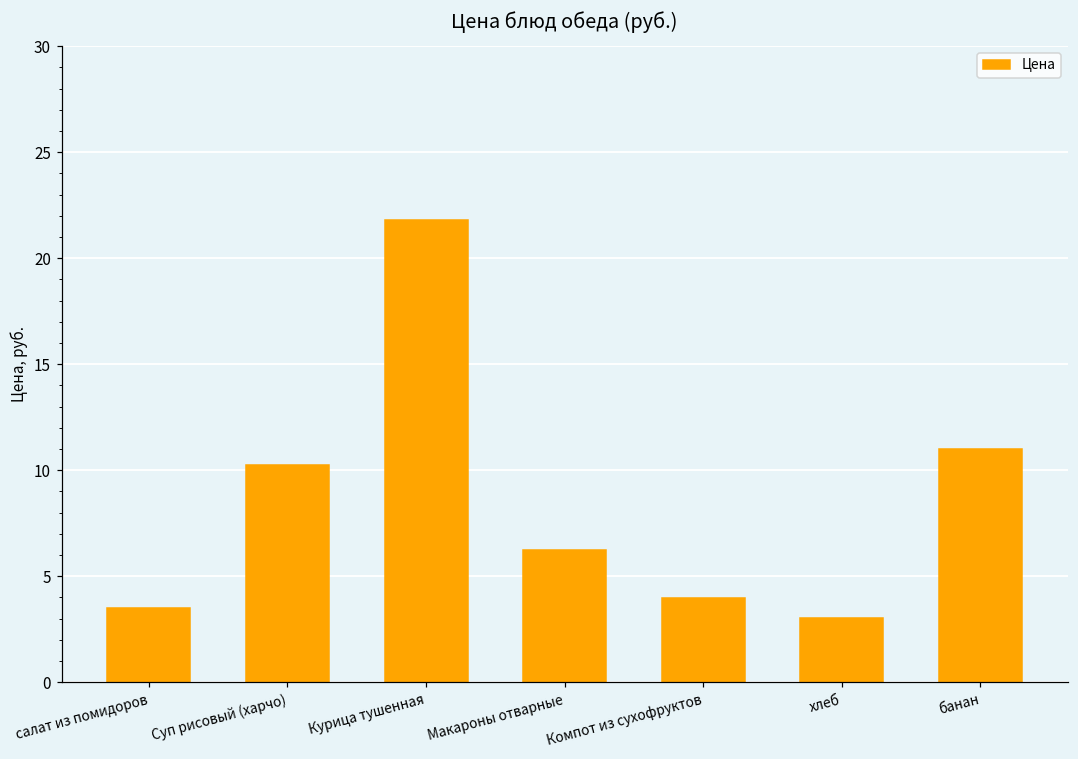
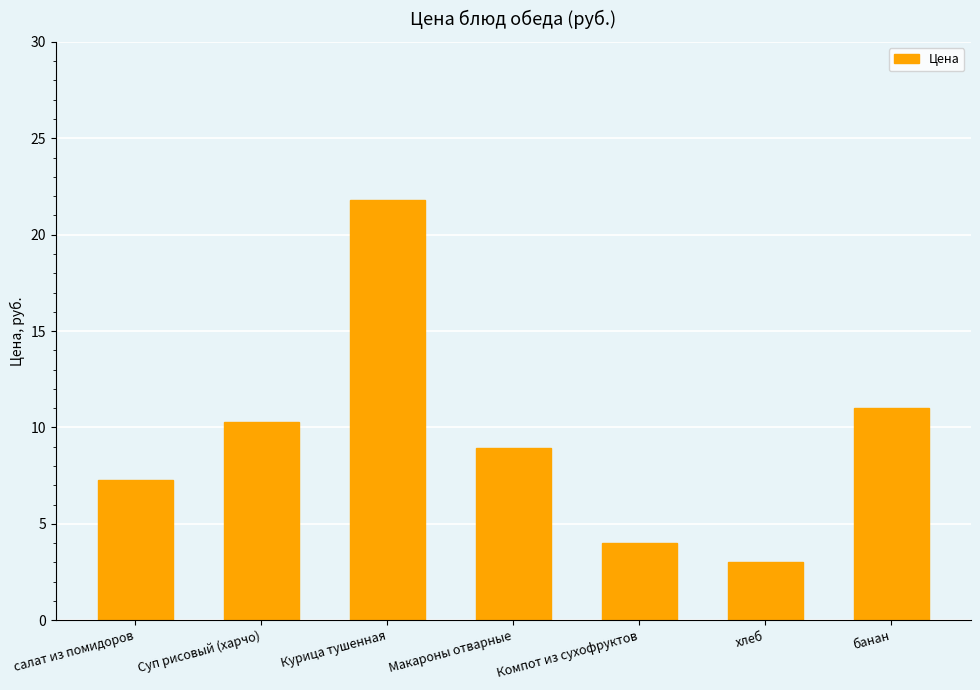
салат из помидоров: 3.5 -> 7.3
Макароны отварные: 6.2 -> 8.9
